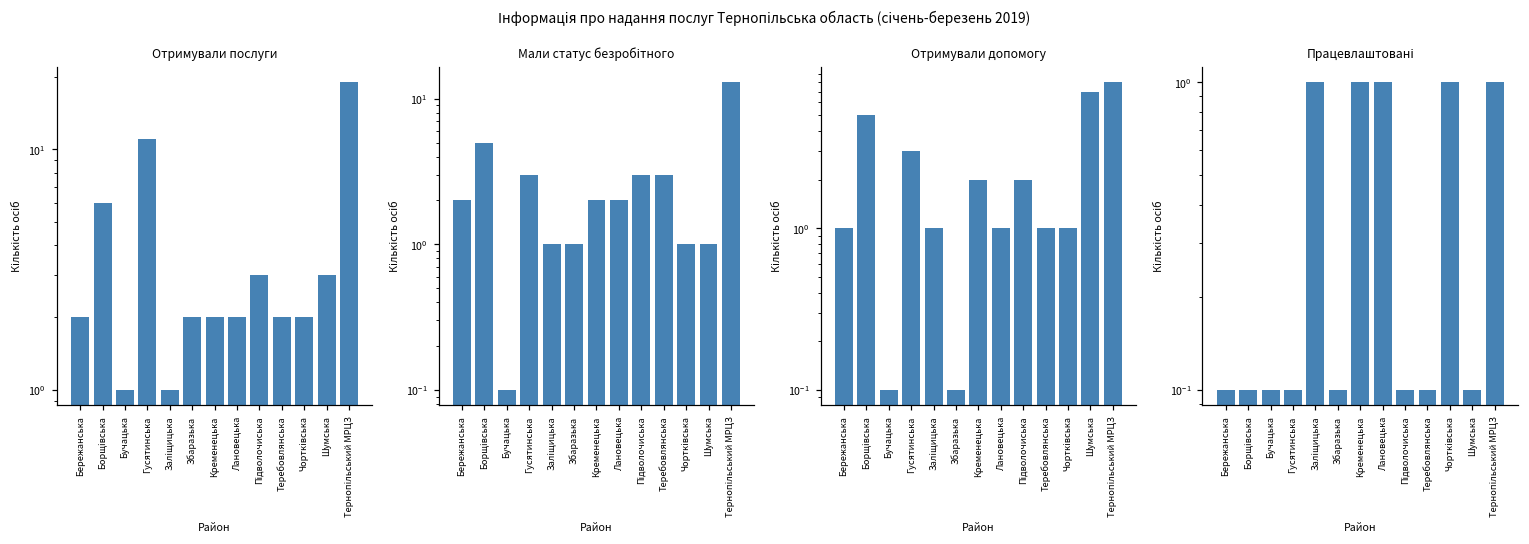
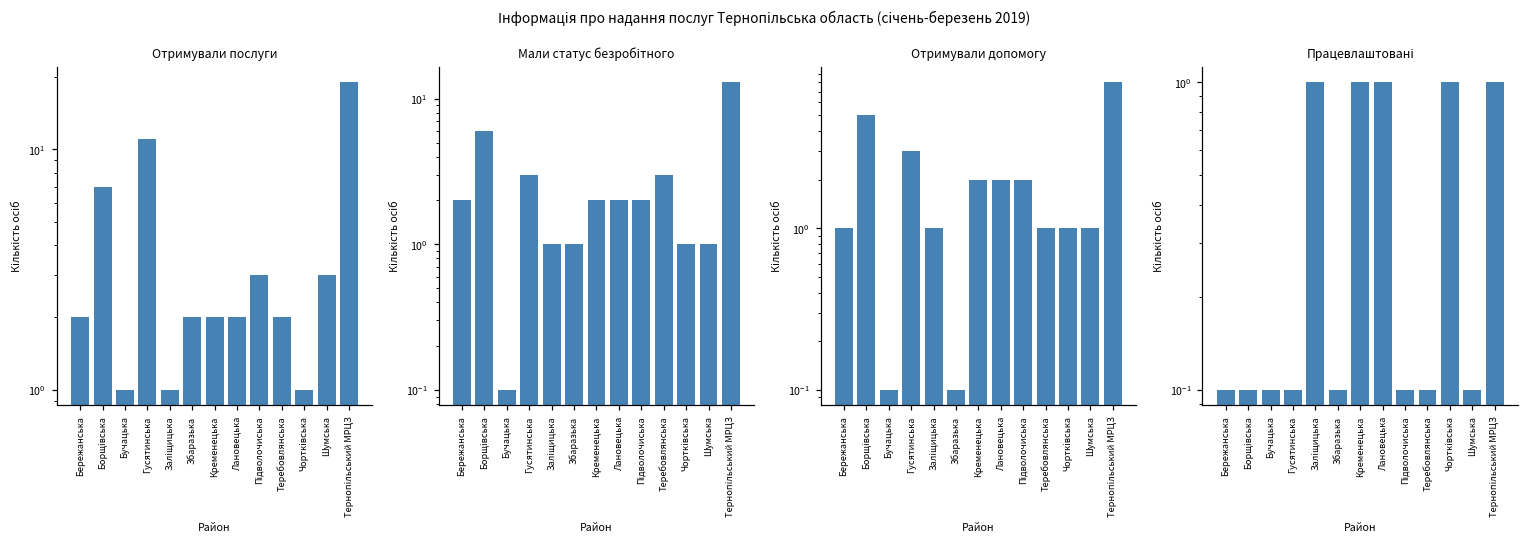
Отримували послуги, Борщівська: 6 -> 7
Отримували послуги, Чортківська: 2 -> 1
Мали статус безробітного, Борщівська: 5 -> 6
Мали статус безробітного, Підволочиська: 3 -> 2
Отримували допомогу, Лановецька: 1 -> 2
Отримували допомогу, Шумська: 7 -> 1
